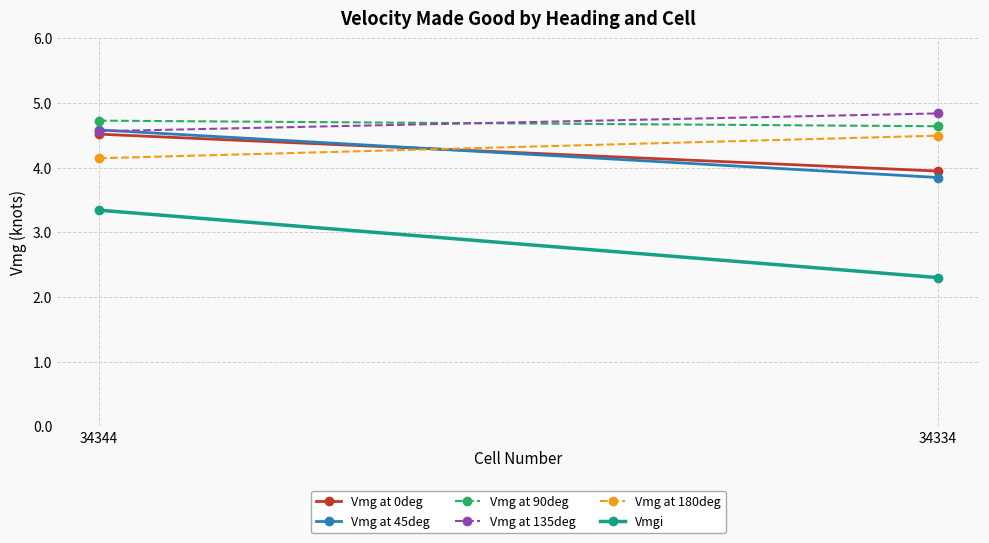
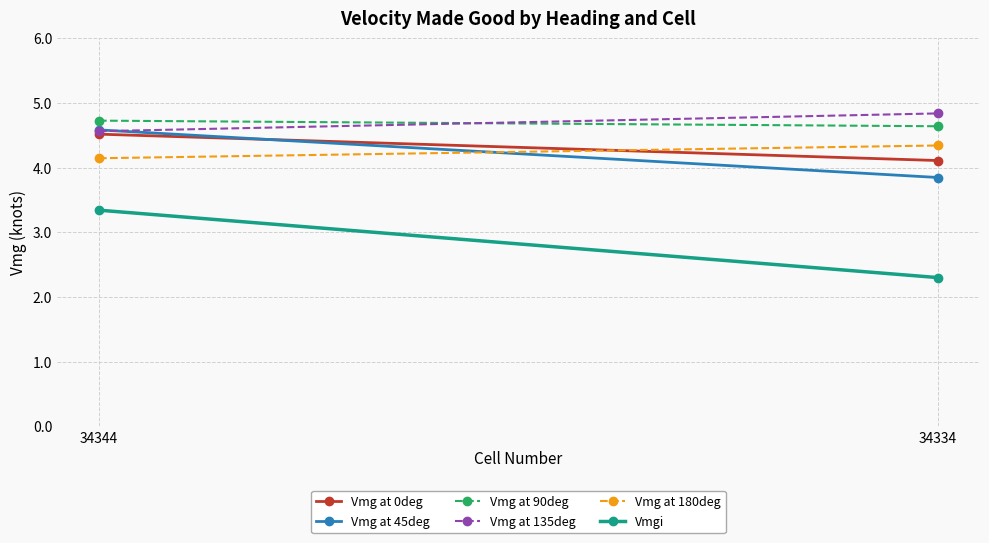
Vmg at 0deg, 34334: 3.9 -> 4.1
Vmg at 180deg, 34334: 4.5 -> 4.3
